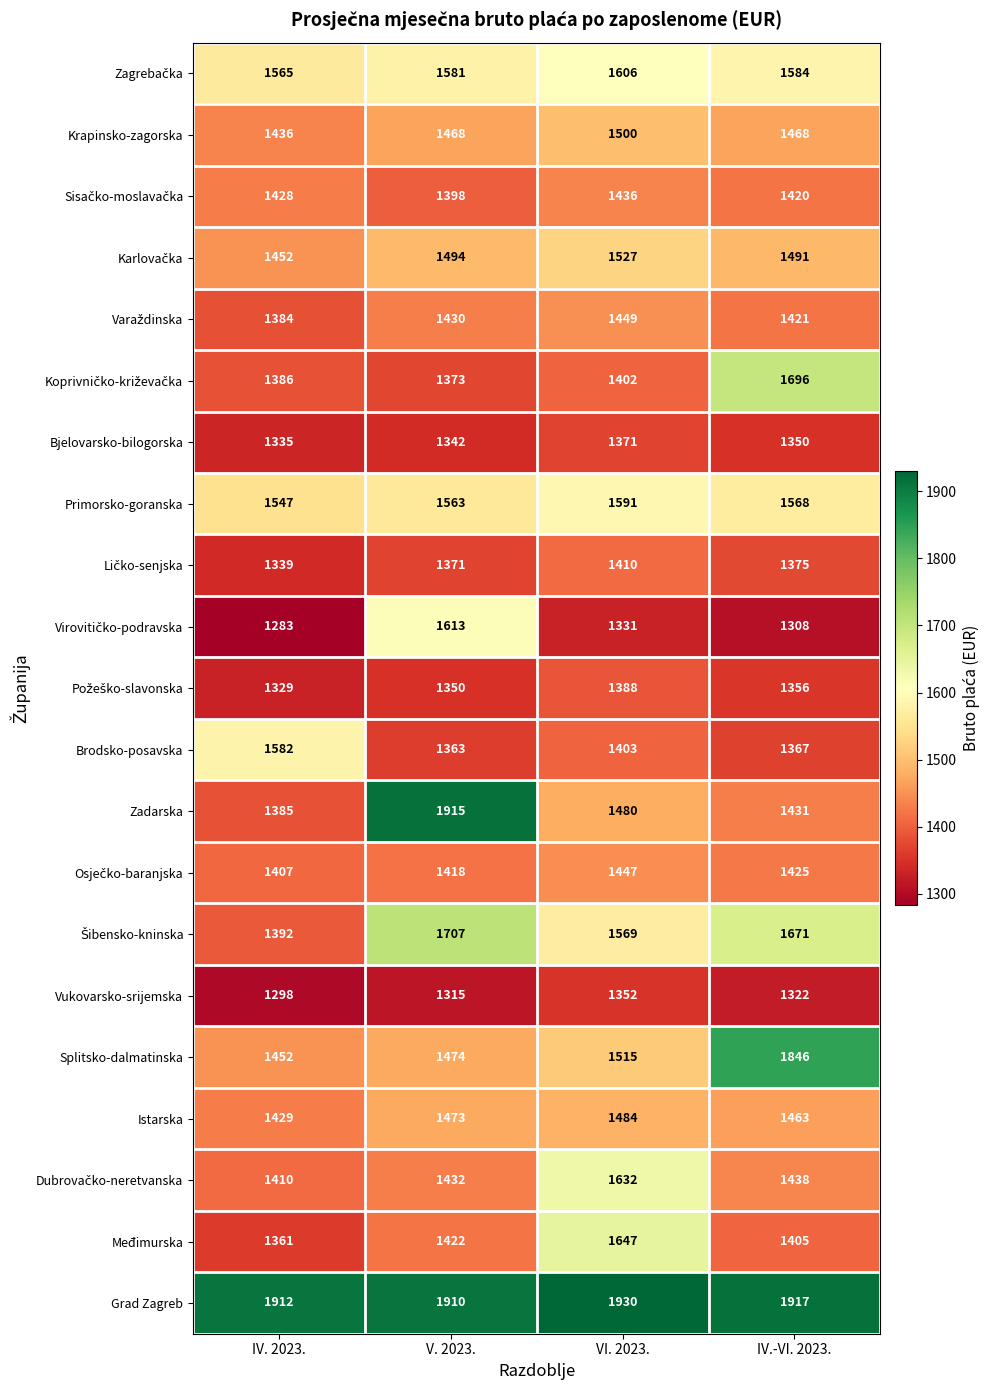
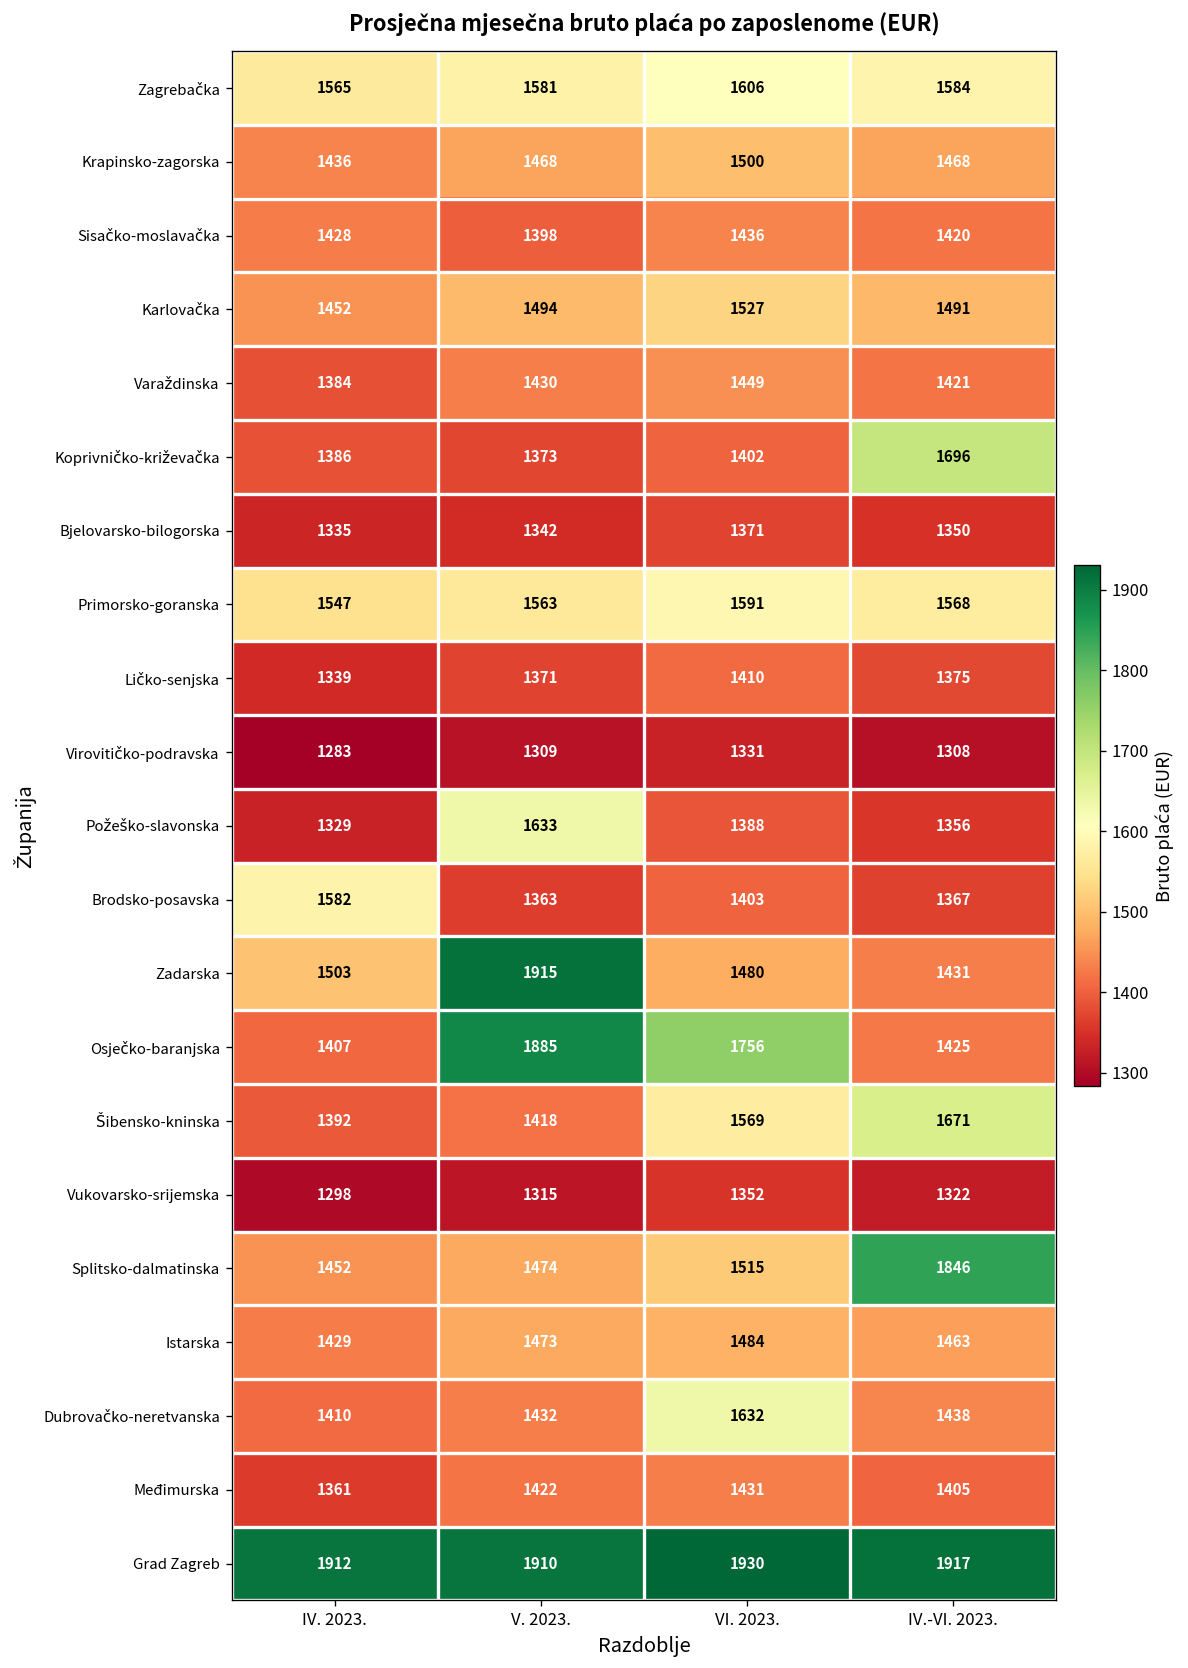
Virovitičko-podravska, V. 2023.: 1613 -> 1309
Požeško-slavonska, V. 2023.: 1350 -> 1633
Zadarska, IV. 2023.: 1385 -> 1503
Osječko-baranjska, V. 2023.: 1418 -> 1885
Osječko-baranjska, VI. 2023.: 1447 -> 1756
Šibensko-kninska, V. 2023.: 1707 -> 1418
Međimurska, VI. 2023.: 1647 -> 1431
